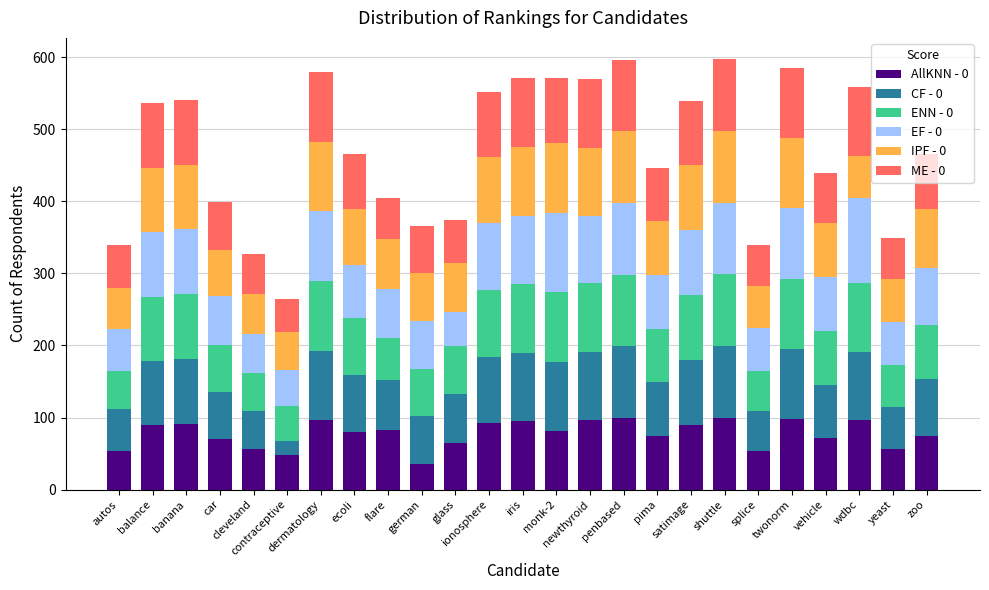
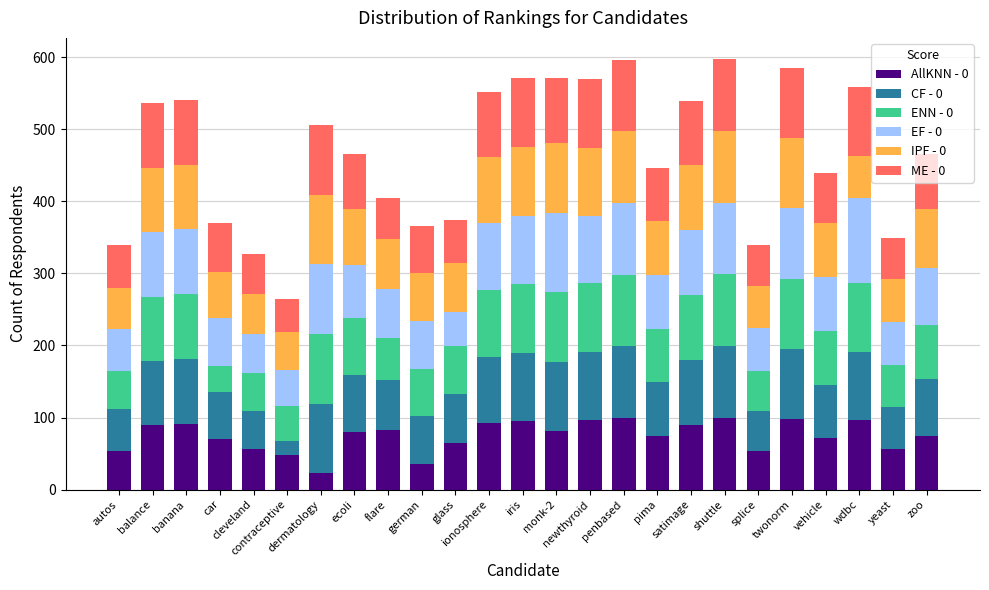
ENN - 0, car: 70 -> 40
AllKNN - 0, dermatology: 100 -> 20
